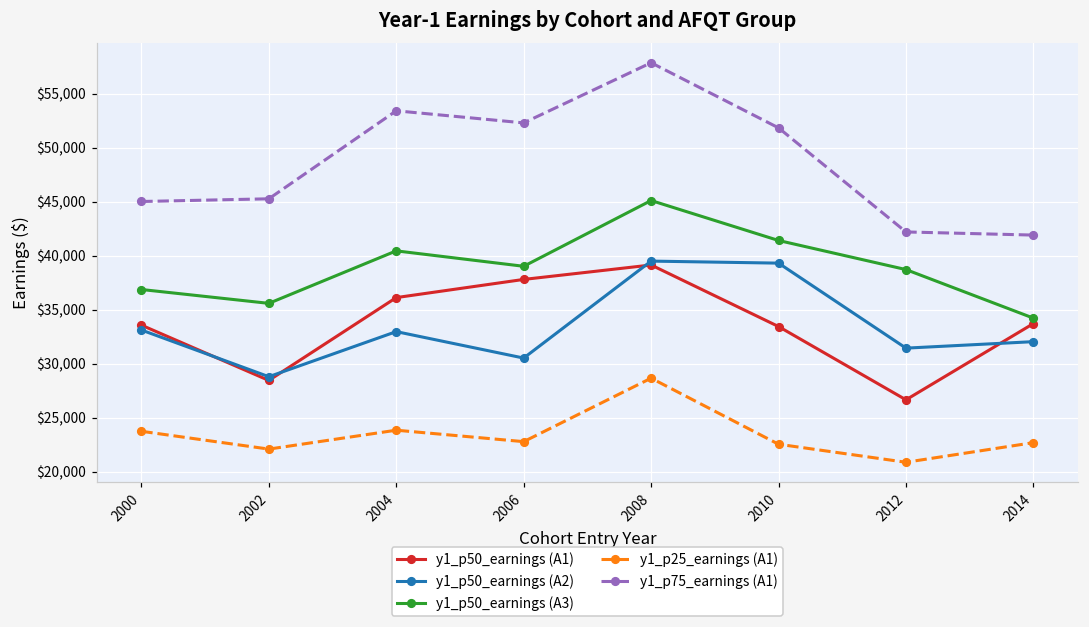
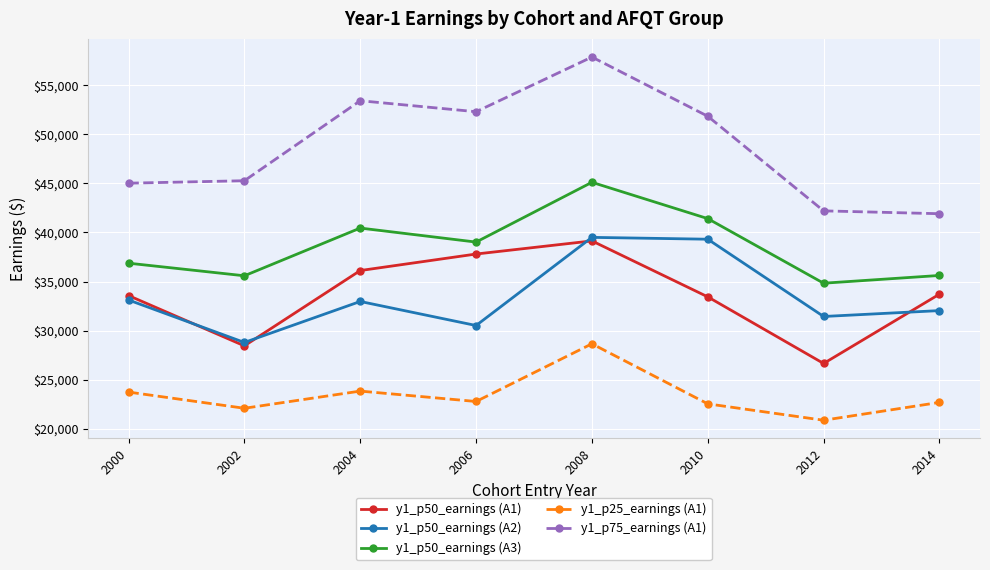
y1_p50_earnings (A3), 2012: $39,000 -> $35,000
y1_p50_earnings (A3), 2014: $34,000 -> $36,000
